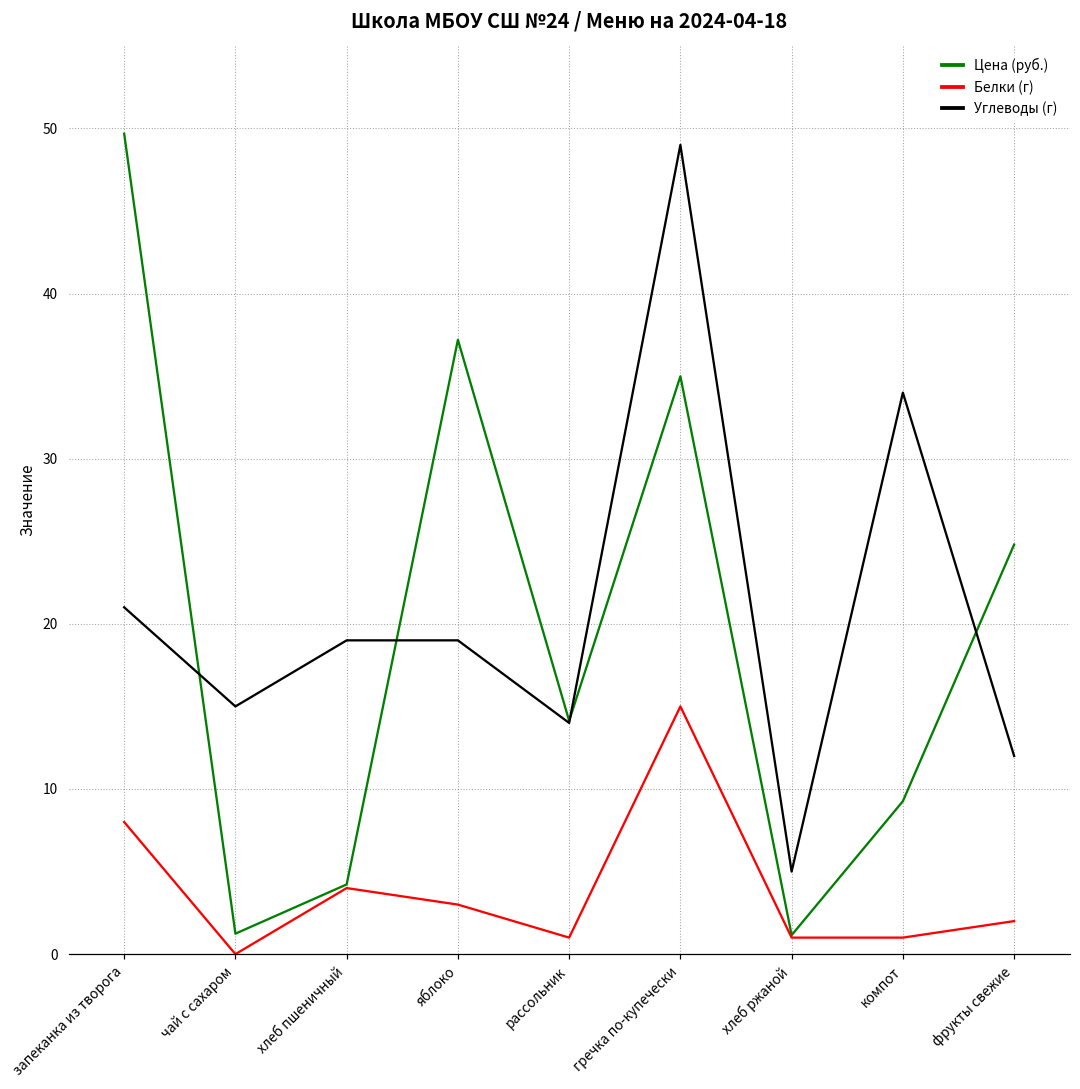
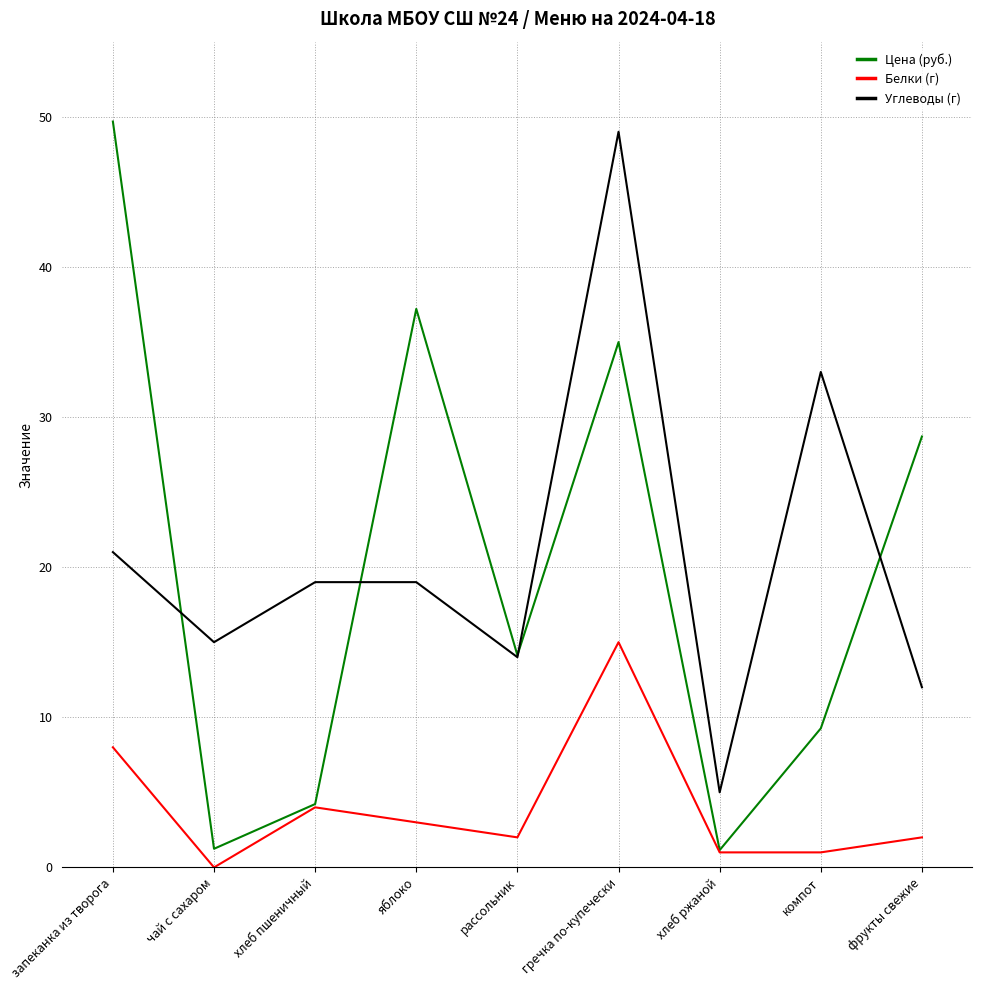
Белки (г), рассольник: 1 -> 2
Углеводы (г), компот: 34 -> 33
Цена (руб.), фрукты свежие: 24.8 -> 28.7
